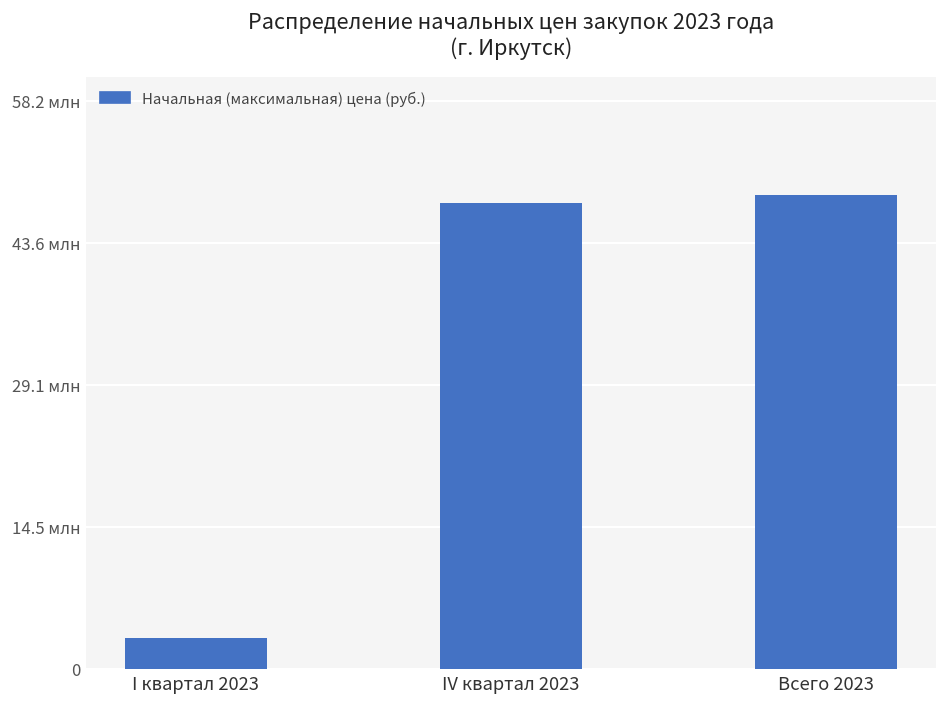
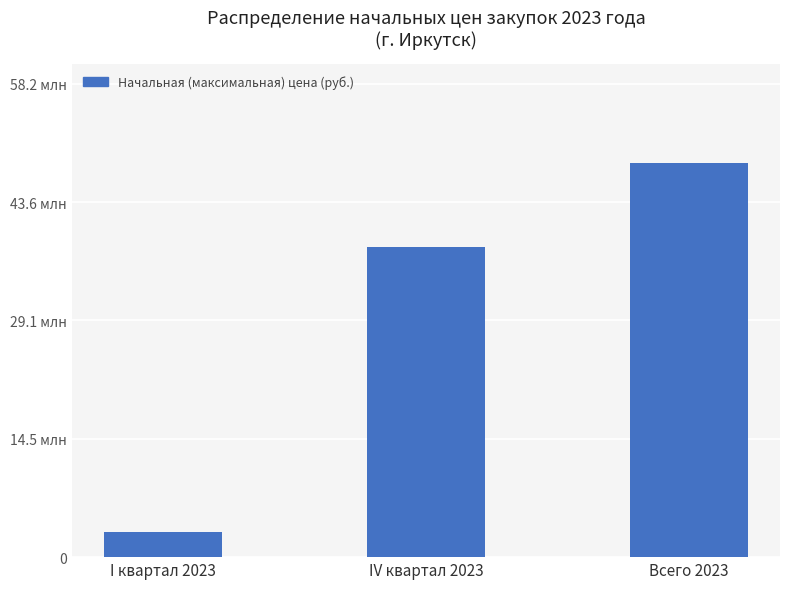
IV квартал 2023: 48 млн -> 38 млн
